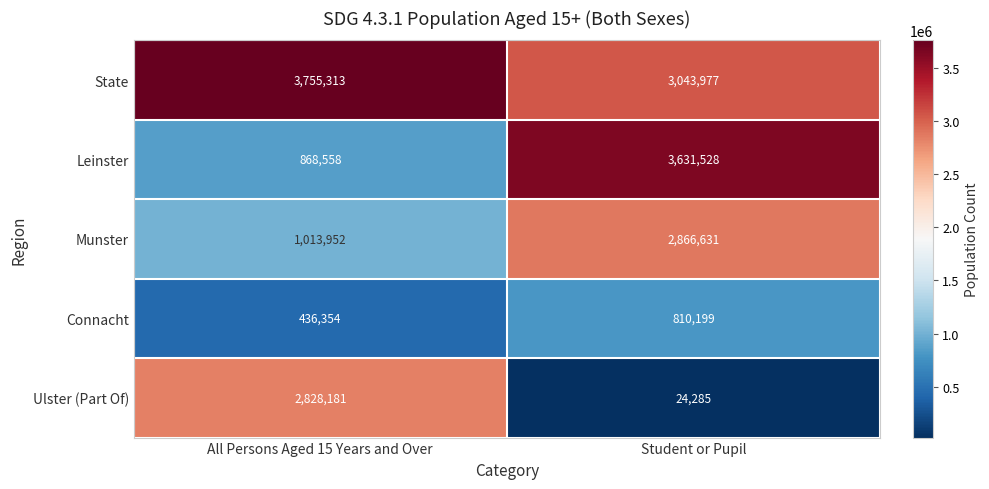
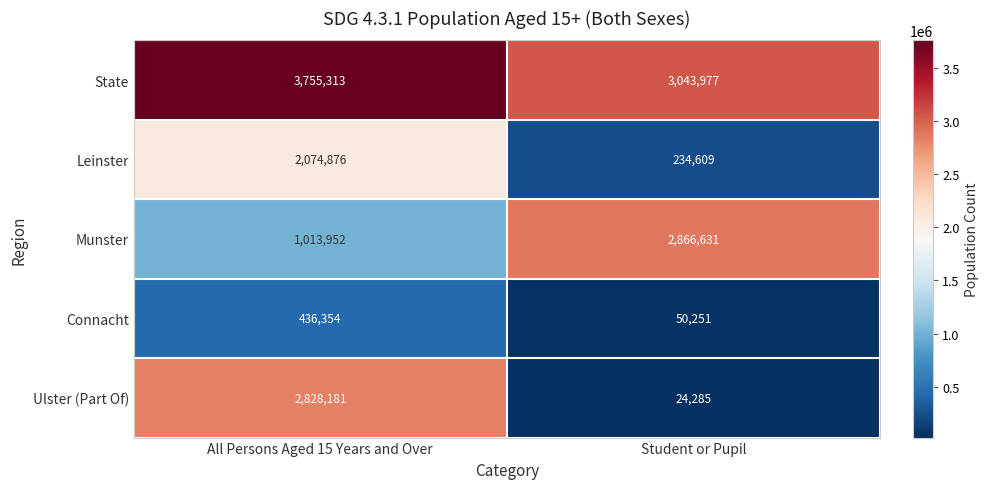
Leinster, All Persons Aged 15 Years and Over: 868,558 -> 2,074,876
Leinster, Student or Pupil: 3,631,528 -> 234,609
Connacht, Student or Pupil: 810,199 -> 50,251
